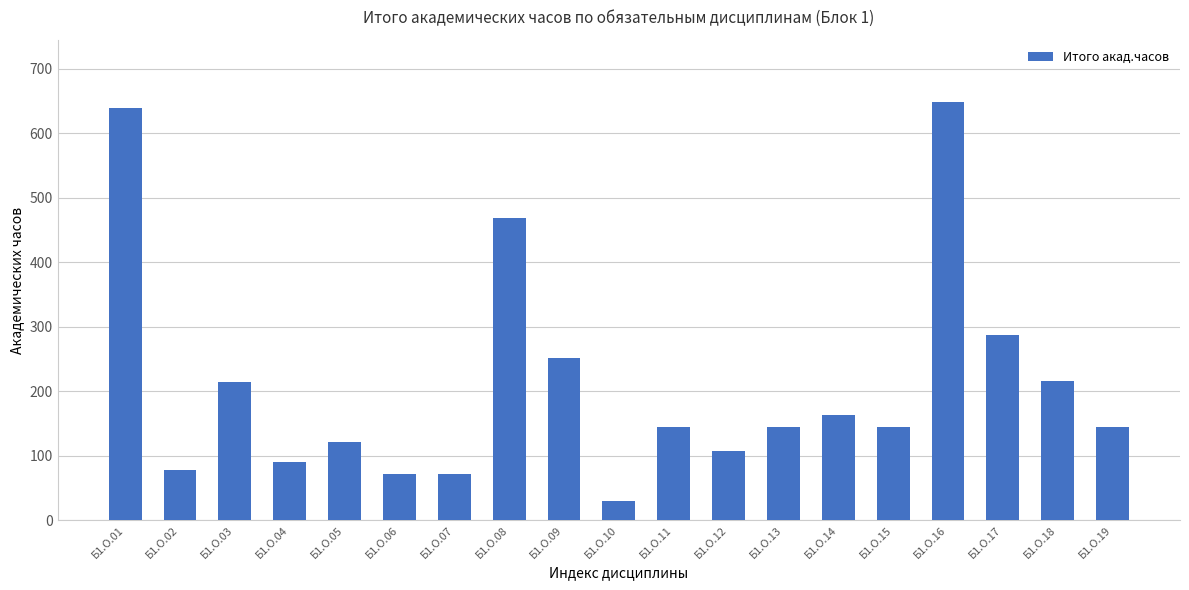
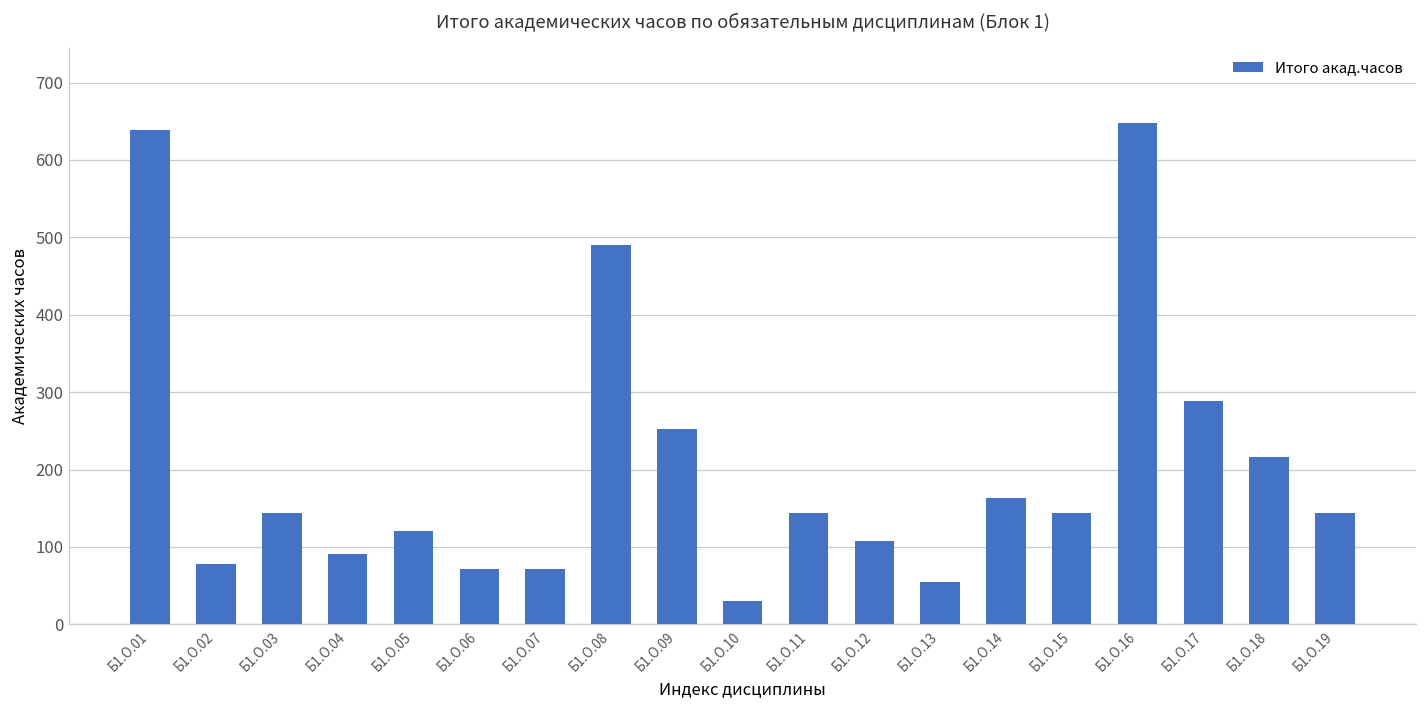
Б1.О.03: 220 -> 140
Б1.О.08: 470 -> 490
Б1.О.13: 140 -> 50
